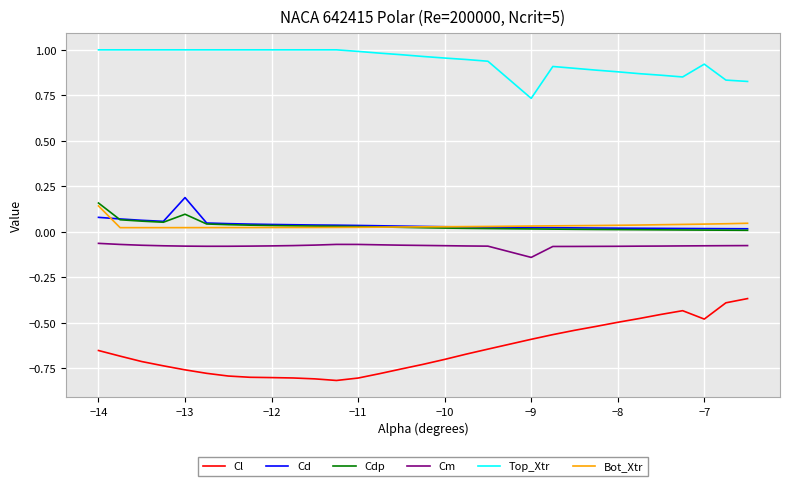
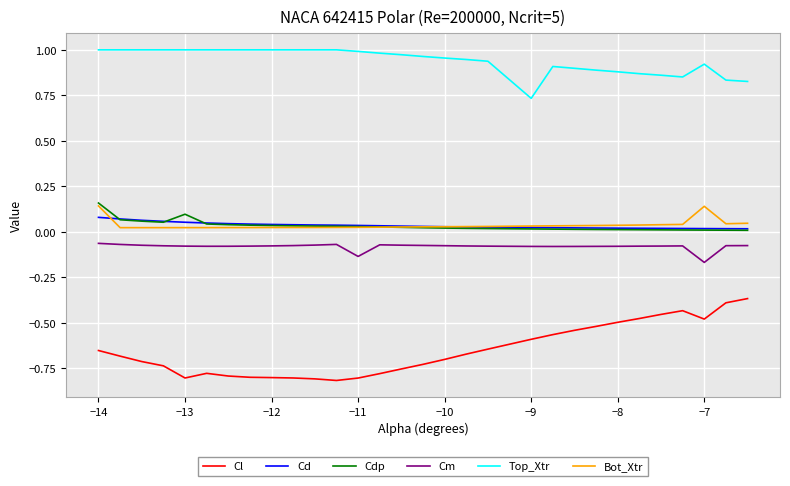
Cl, −13: -0.76 -> -0.80
Cd, −13: 0.19 -> 0.05
Cm, −11: -0.07 -> -0.13
Cm, −9: -0.14 -> -0.08
Cm, −7: -0.08 -> -0.17
Bot_Xtr, −7: 0.04 -> 0.14
